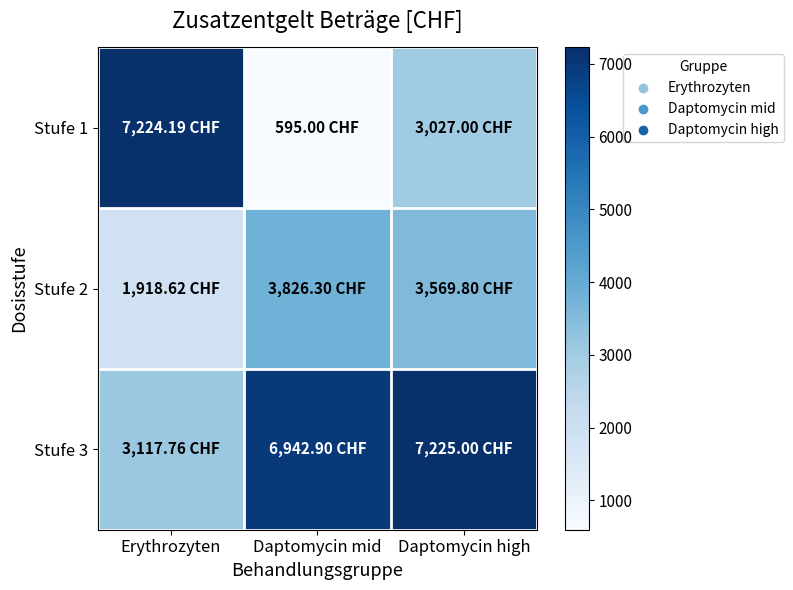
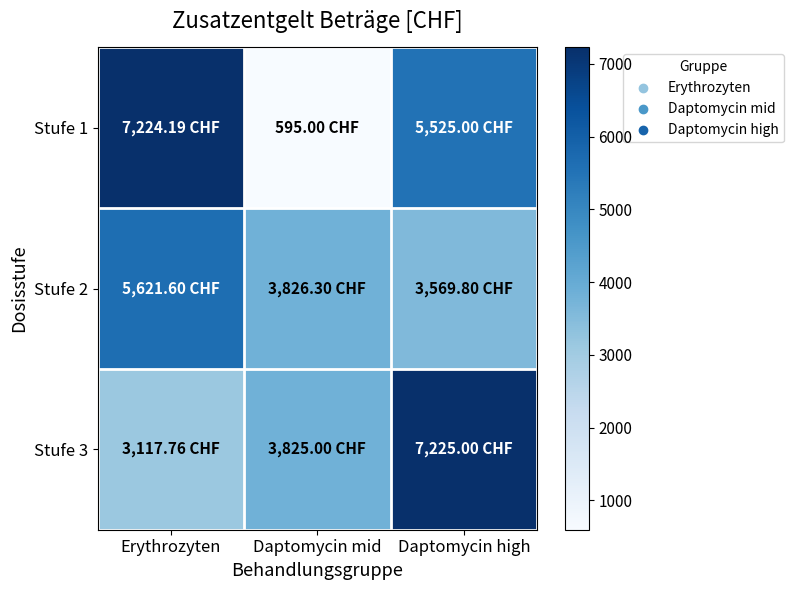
Stufe 1, Daptomycin high: 3,027.00 -> 5,525.00
Stufe 2, Erythrozyten: 1,918.62 -> 5,621.60
Stufe 3, Daptomycin mid: 6,942.90 -> 3,825.00
